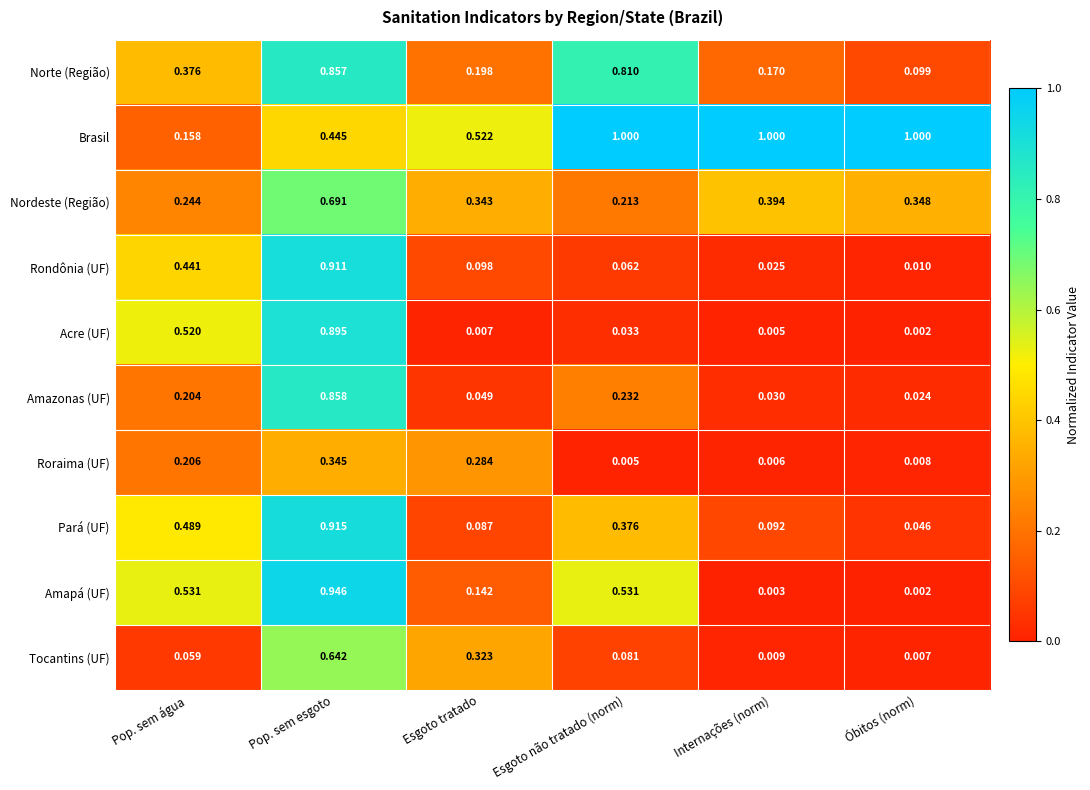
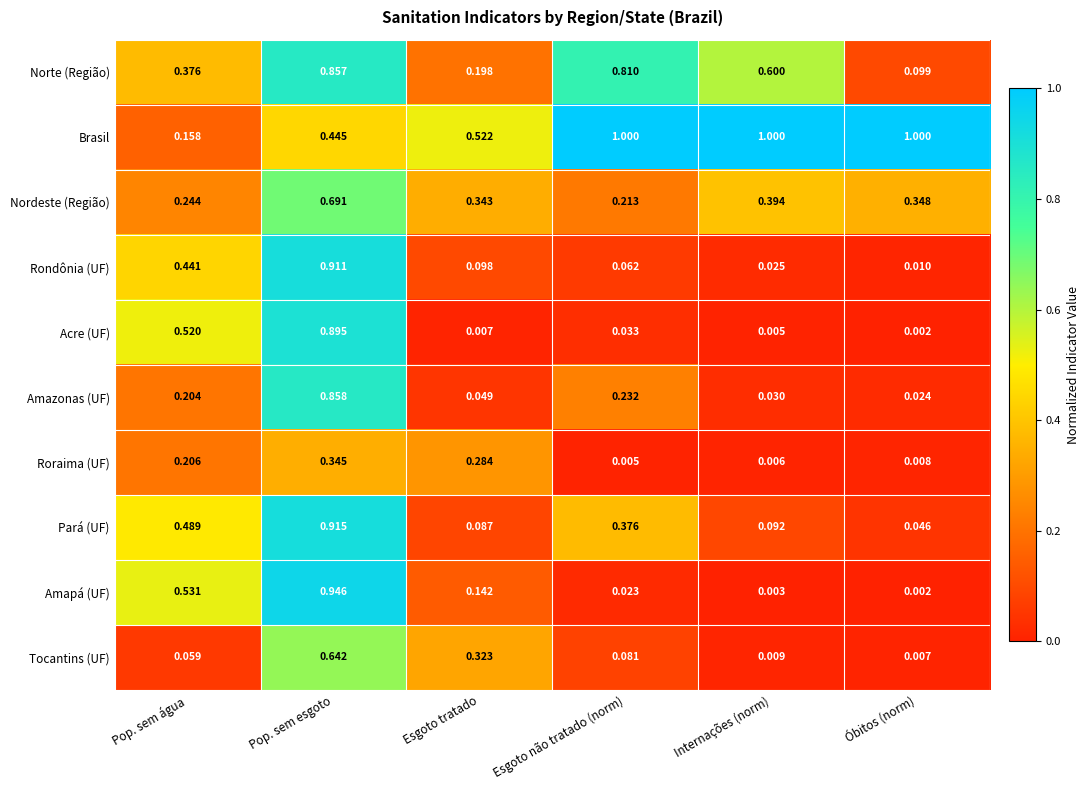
Norte (Região), Internações (norm): 0.170 -> 0.600
Amapá (UF), Esgoto não tratado (norm): 0.531 -> 0.023
